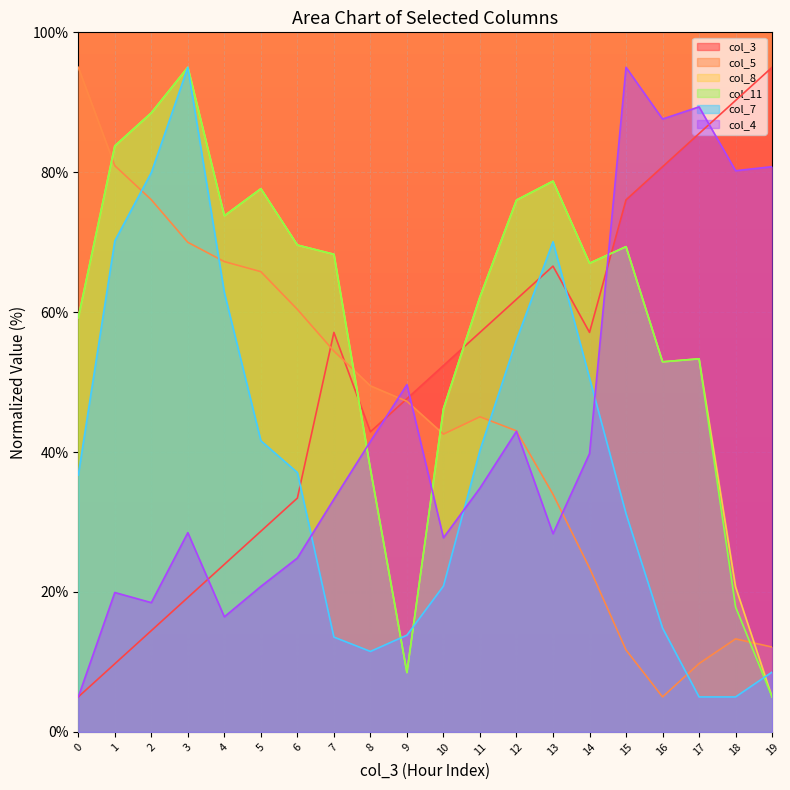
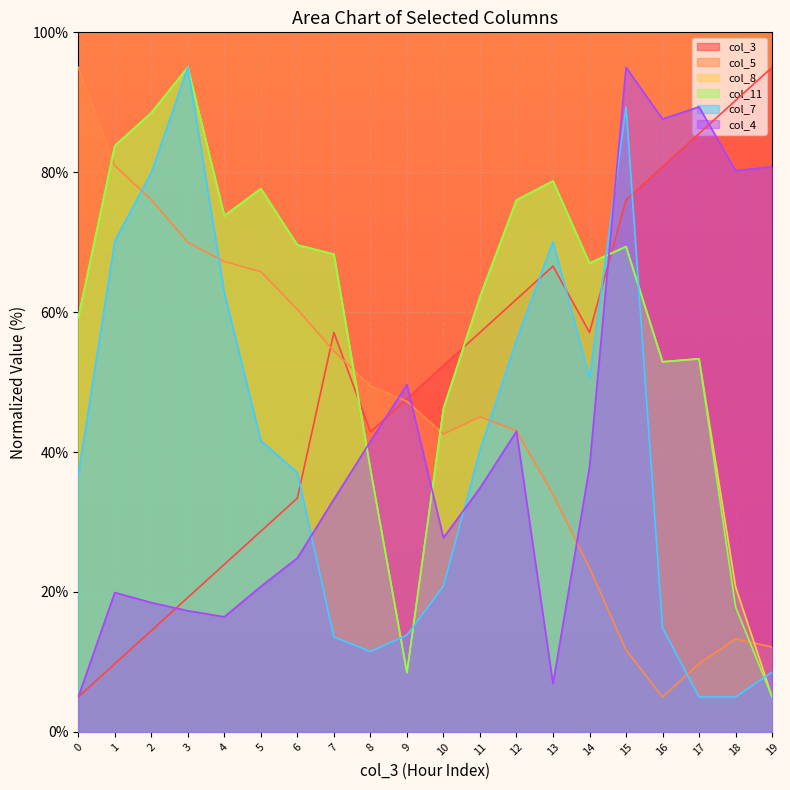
col_4, 3: 28% -> 17%
col_4, 13: 28% -> 7%
col_4, 14: 40% -> 38%
col_7, 15: 31% -> 89%
